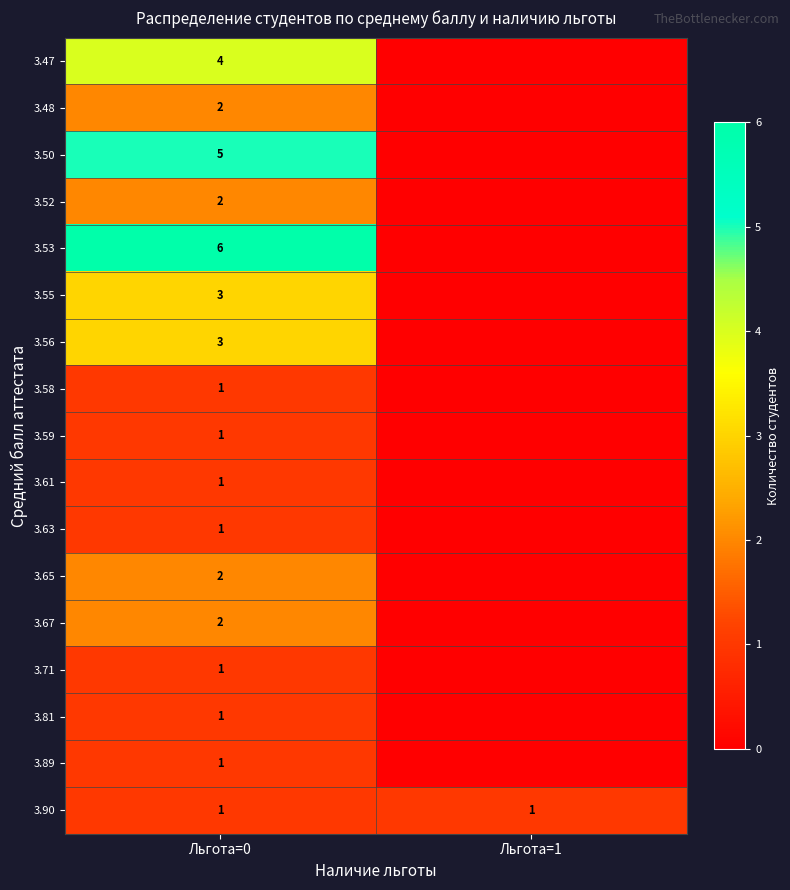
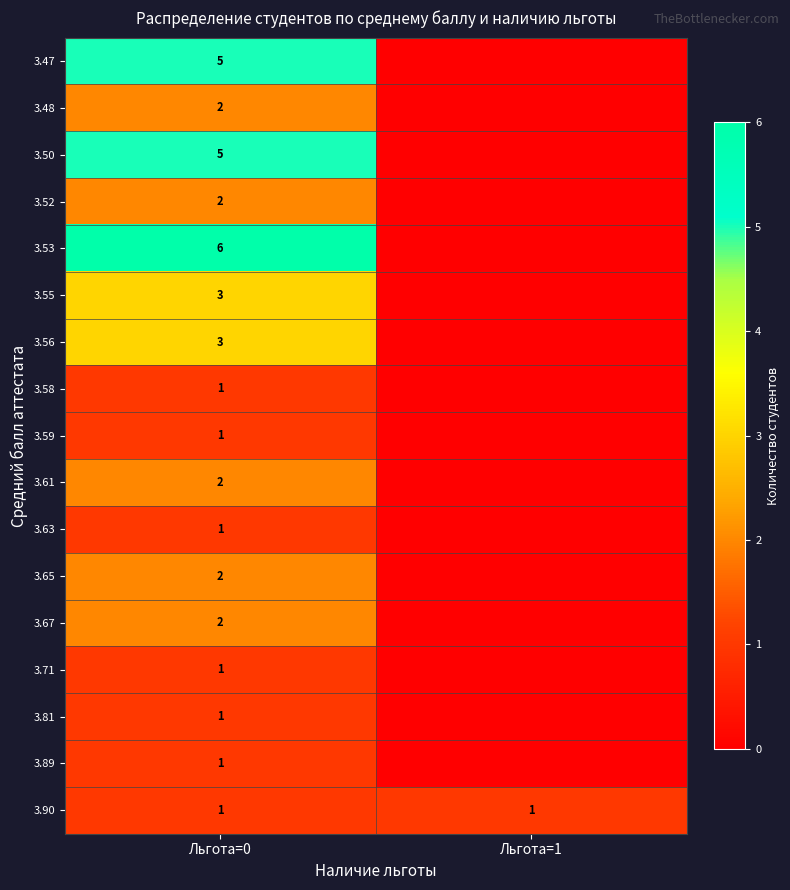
3.47, Льгота=0: 4 -> 5
3.61, Льгота=0: 1 -> 2
